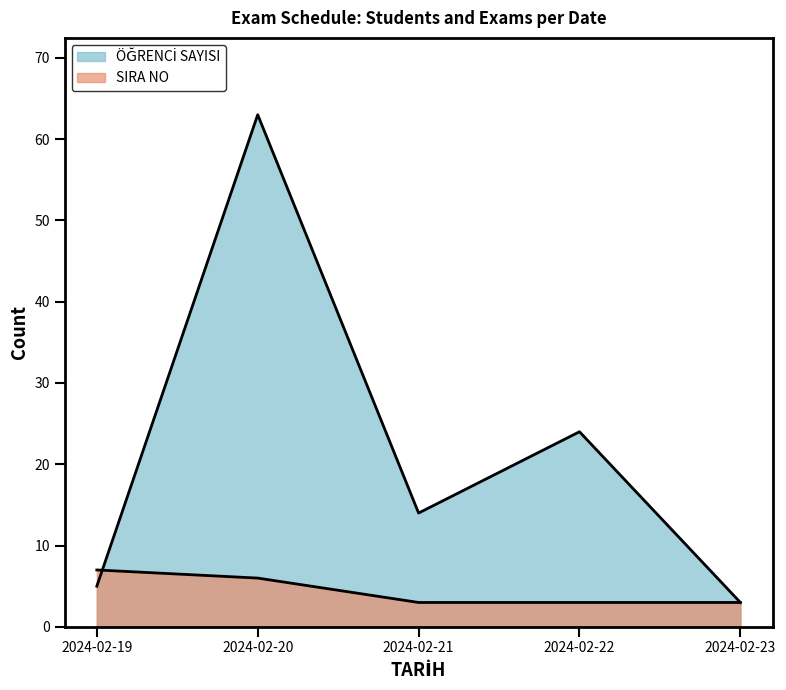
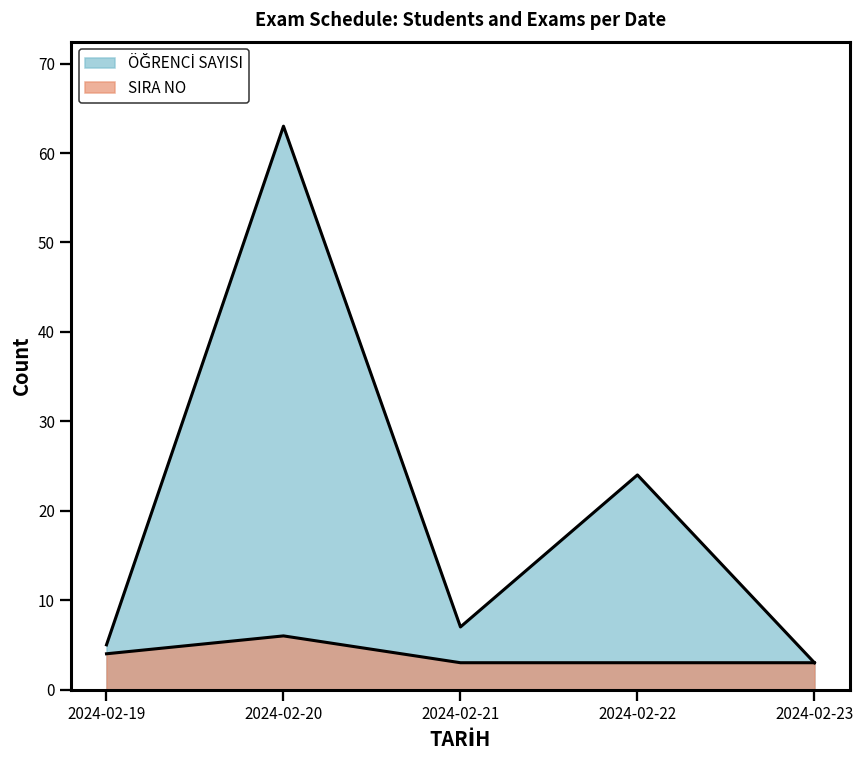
SIRA NO, 2024-02-19: 7 -> 4
ÖĞRENCİ SAYISI, 2024-02-21: 14 -> 7
